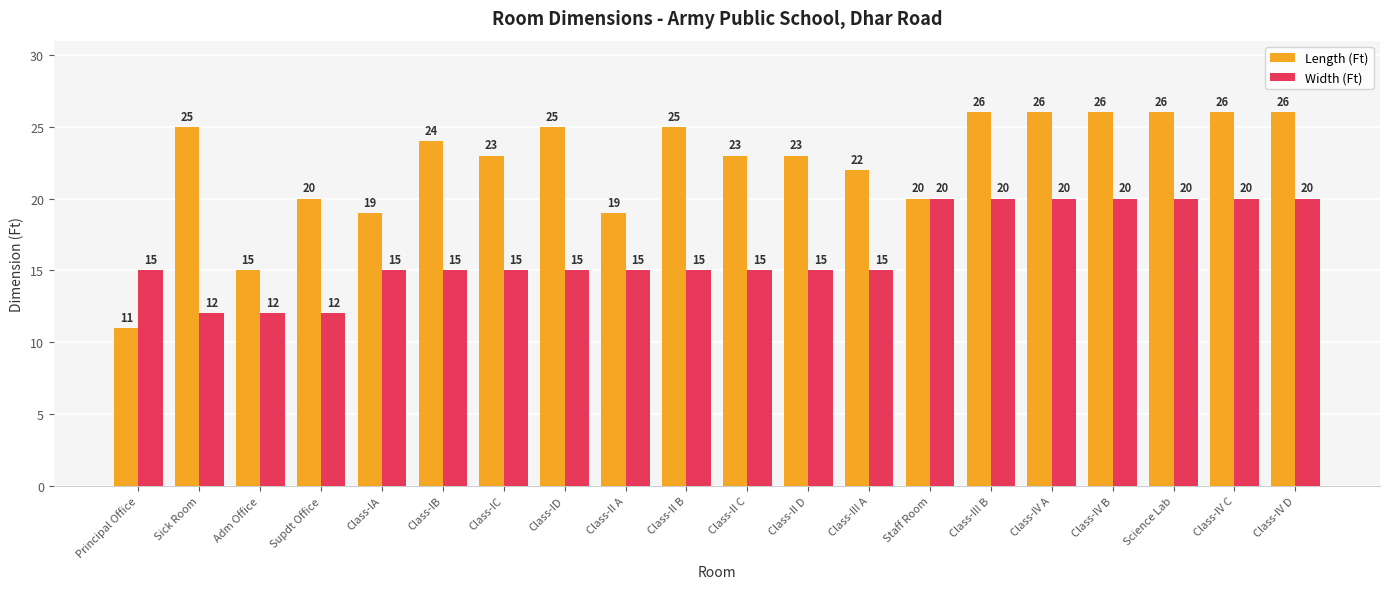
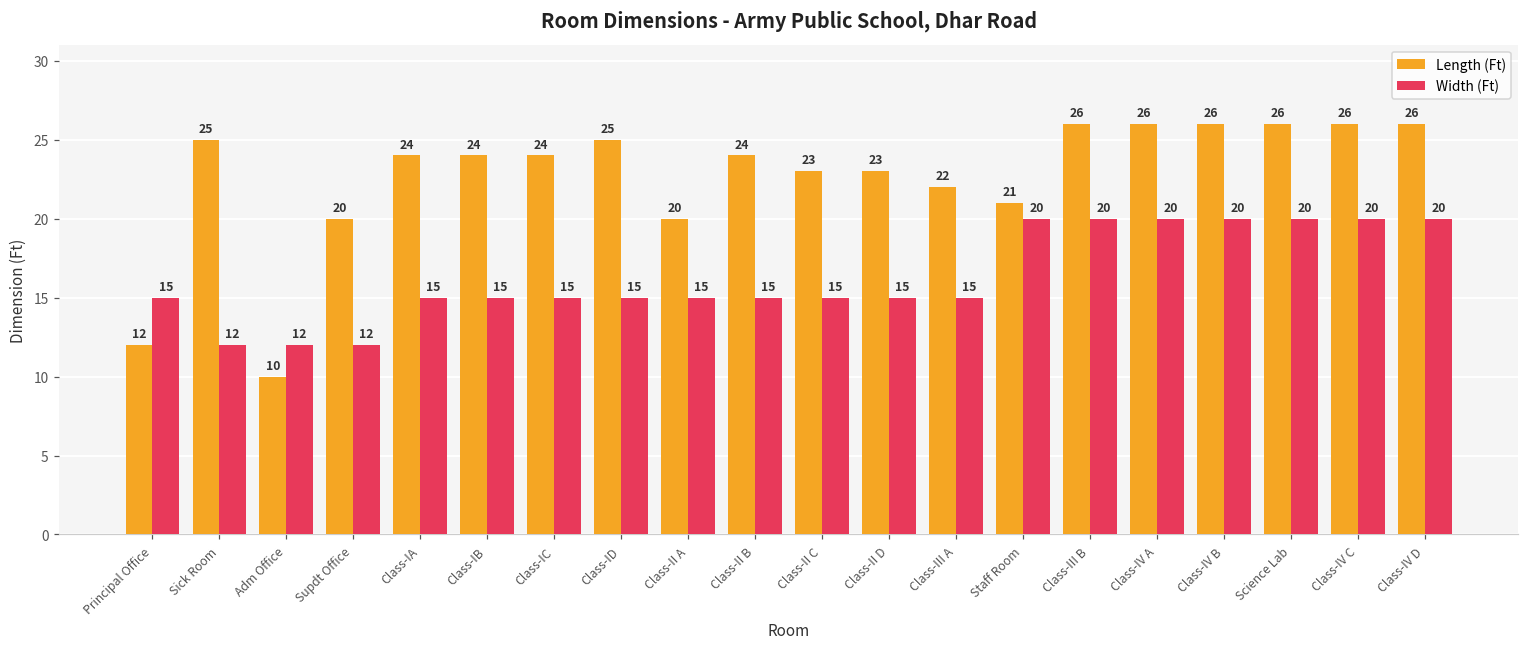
Length (Ft), Principal Office: 11 -> 12
Length (Ft), Adm Office: 15 -> 10
Length (Ft), Class-IA: 19 -> 24
Length (Ft), Class-IC: 23 -> 24
Length (Ft), Class-II A: 19 -> 20
Length (Ft), Class-II B: 25 -> 24
Length (Ft), Staff Room: 20 -> 21
